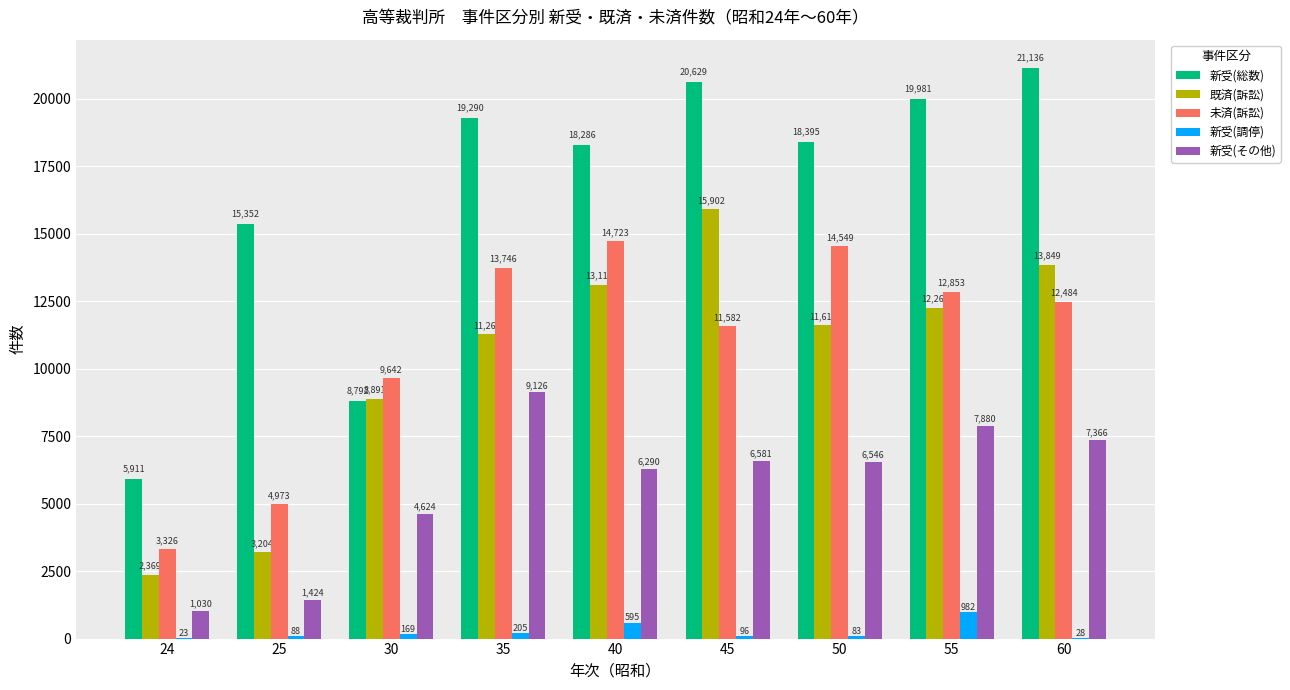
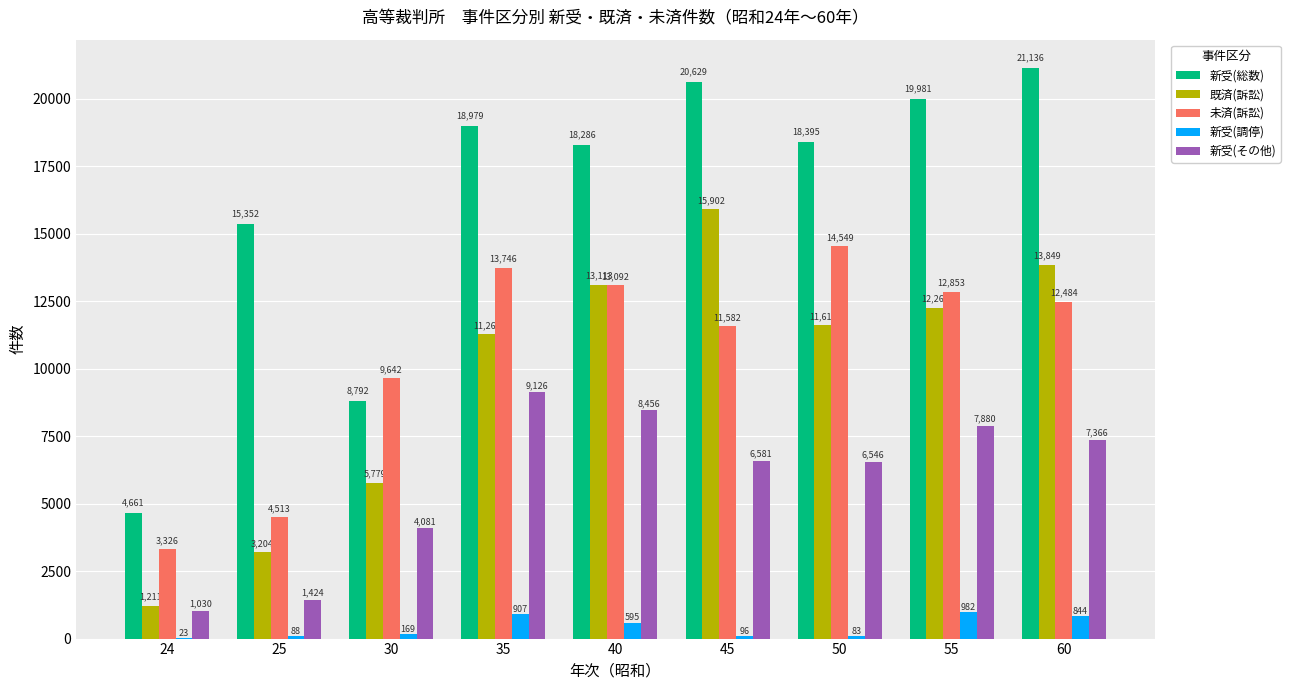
新受(総数), 24: 5,911 -> 4,661
既済(訴訟), 24: 2,369 -> 1,211
未済(訴訟), 25: 4,973 -> 4,513
既済(訴訟), 30: 8,891 -> 5,779
新受(その他), 30: 4,624 -> 4,081
新受(総数), 35: 19,290 -> 18,979
新受(調停), 35: 205 -> 907
未済(訴訟), 40: 14,723 -> 13,092
新受(その他), 40: 6,290 -> 8,456
新受(調停), 60: 28 -> 844
